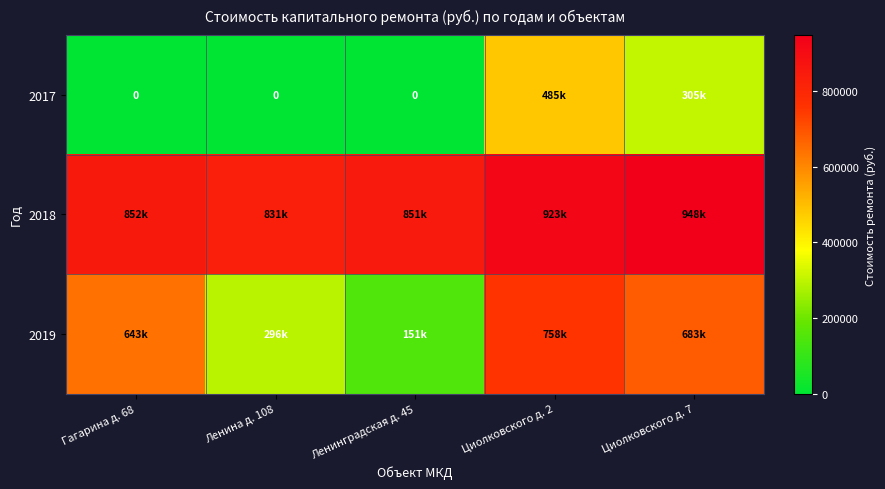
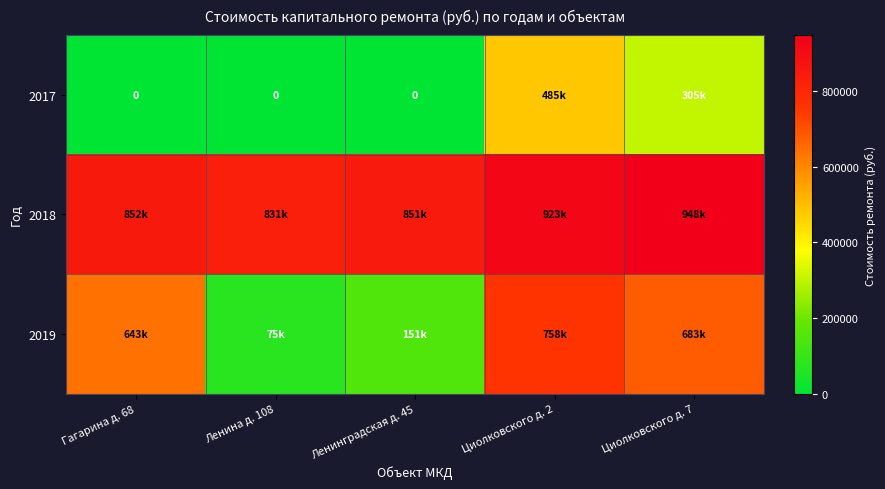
2019, Ленина д. 108: 296k -> 75k
